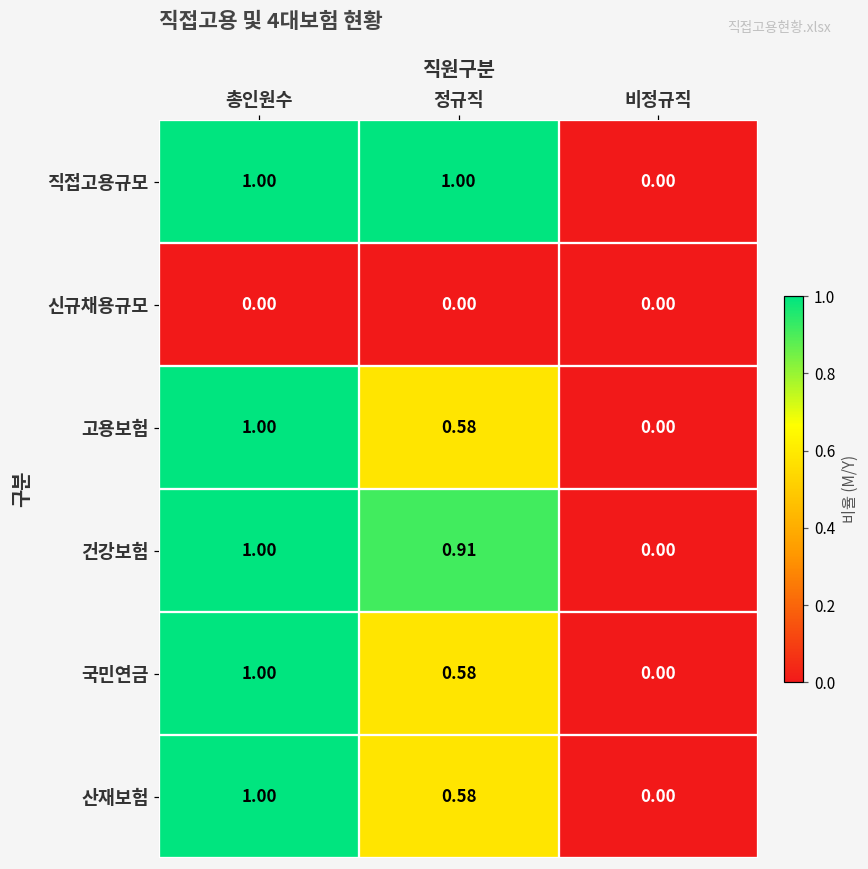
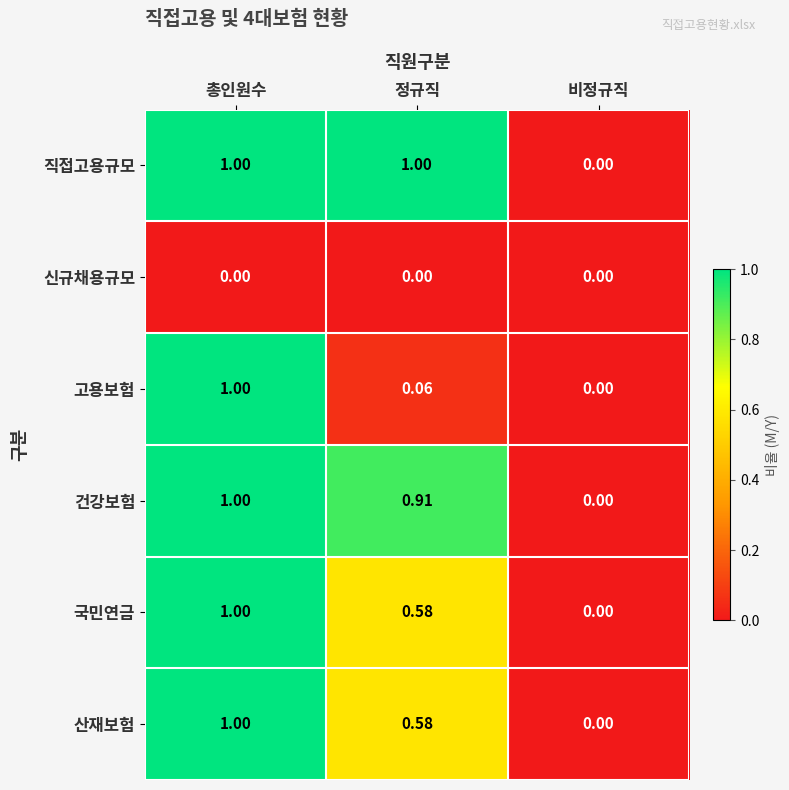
고용보험, 정규직: 0.58 -> 0.06
